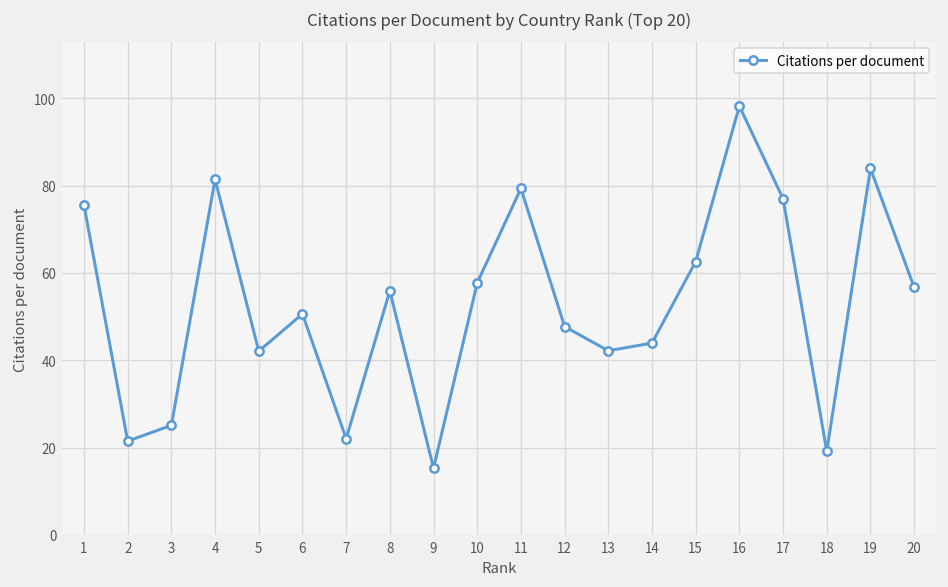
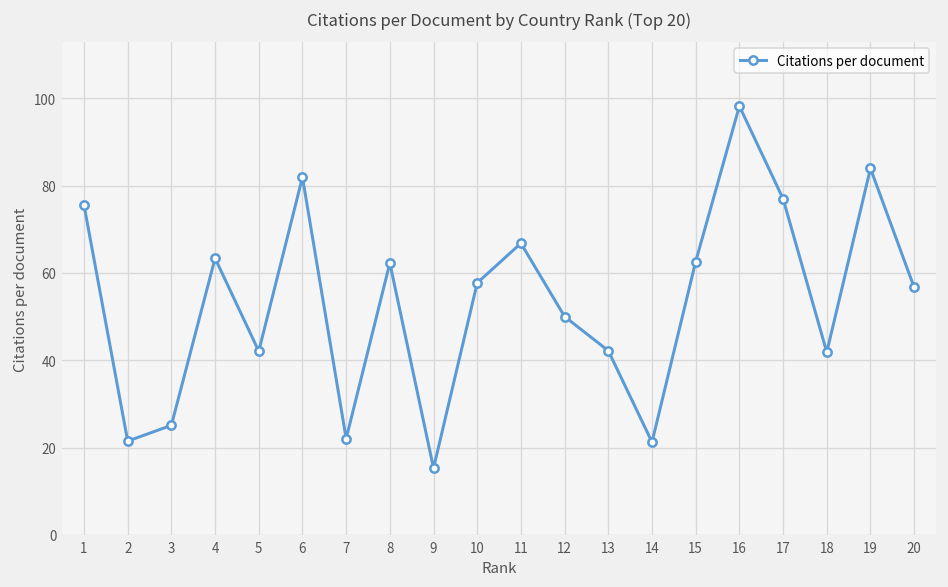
4: 81 -> 63
6: 51 -> 82
8: 56 -> 62
11: 79 -> 67
12: 48 -> 50
14: 44 -> 21
18: 19 -> 42
